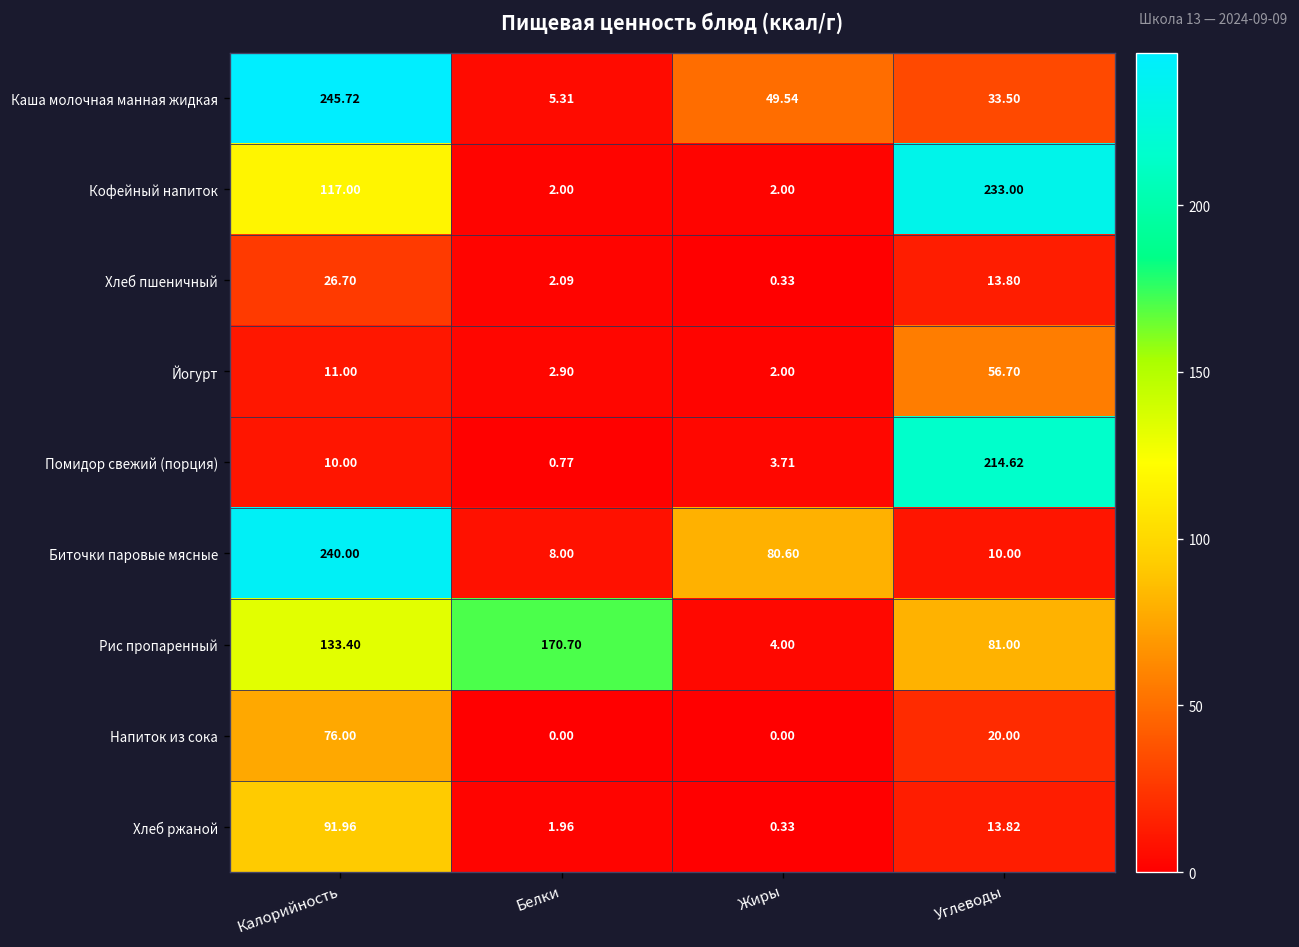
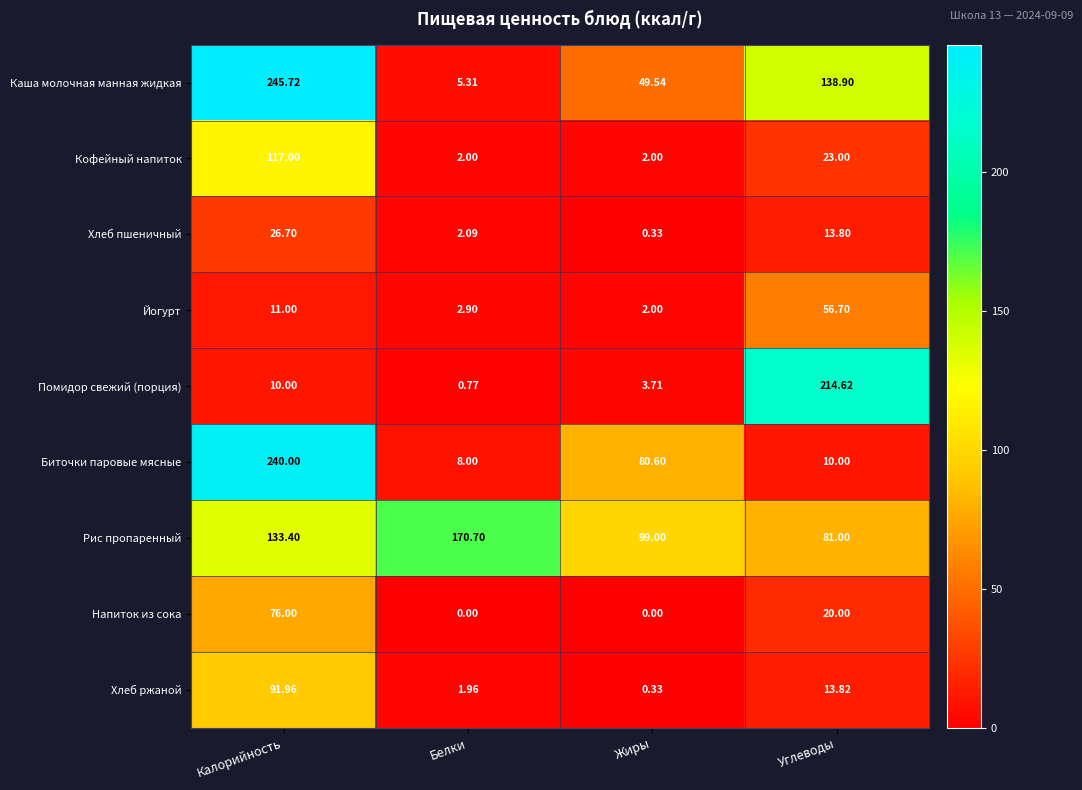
Каша молочная манная жидкая, Углеводы: 33.50 -> 138.90
Кофейный напиток, Углеводы: 233.00 -> 23.00
Рис пропаренный, Жиры: 4.00 -> 99.00
